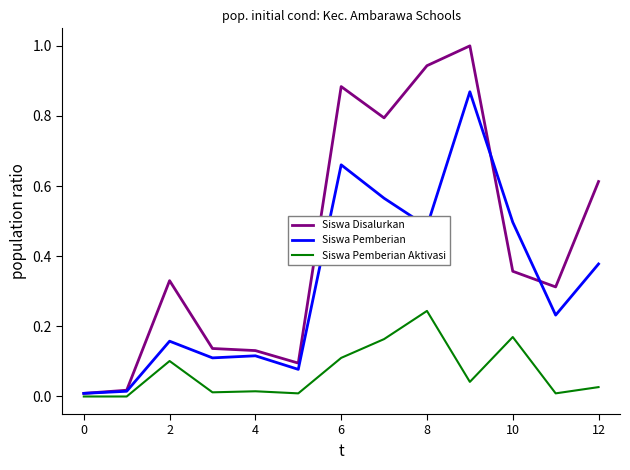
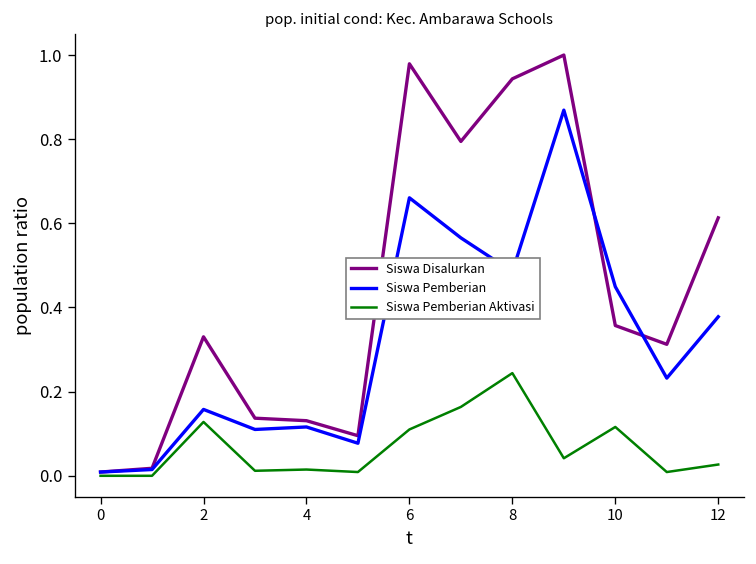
Siswa Pemberian Aktivasi, 2: 0.10 -> 0.13
Siswa Disalurkan, 6: 0.88 -> 0.98
Siswa Pemberian, 10: 0.50 -> 0.45
Siswa Pemberian Aktivasi, 10: 0.17 -> 0.12
